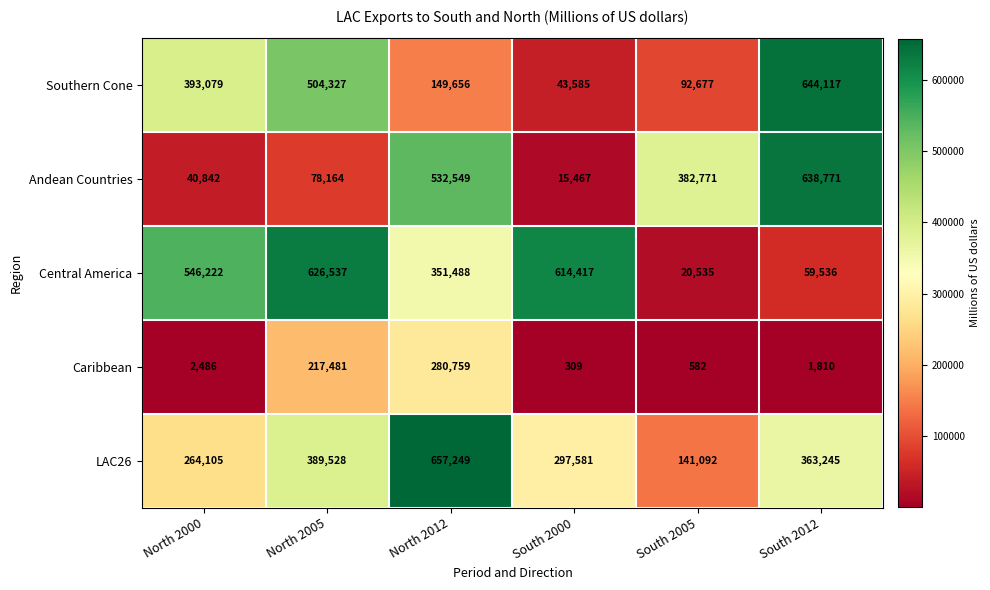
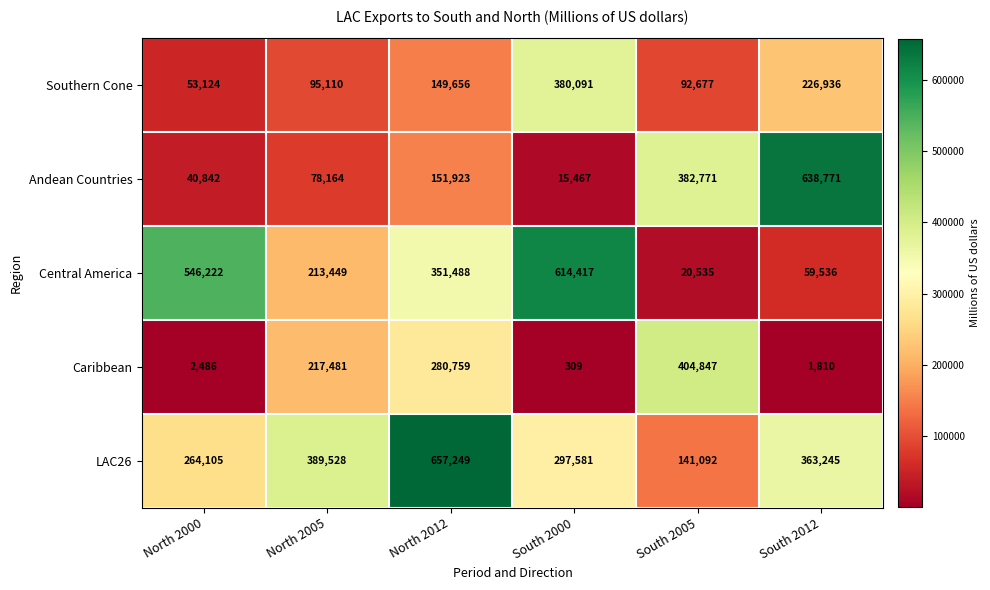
Southern Cone, North 2000: 393,079 -> 53,124
Southern Cone, North 2005: 504,327 -> 95,110
Southern Cone, South 2000: 43,585 -> 380,091
Southern Cone, South 2012: 644,117 -> 226,936
Andean Countries, North 2012: 532,549 -> 151,923
Central America, North 2005: 626,537 -> 213,449
Caribbean, South 2005: 582 -> 404,847
